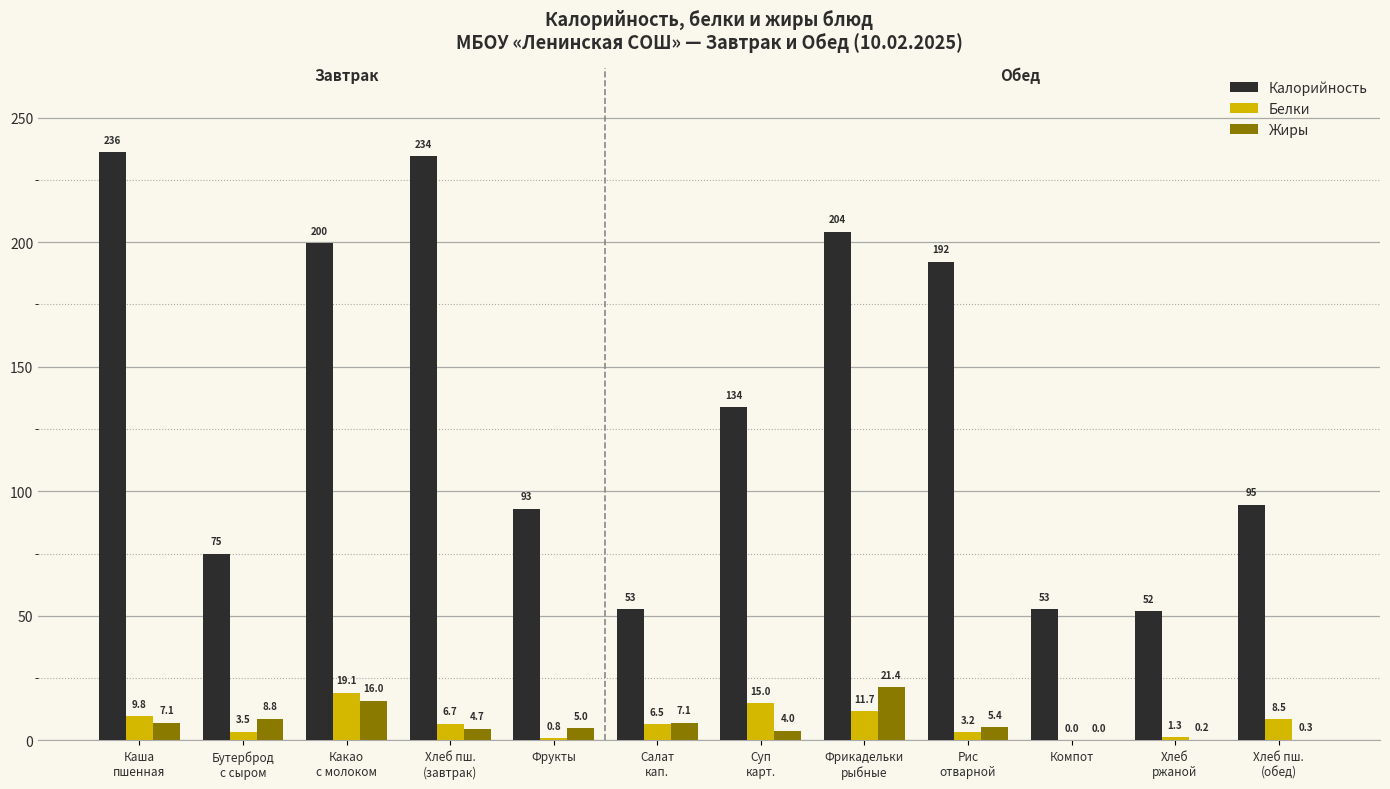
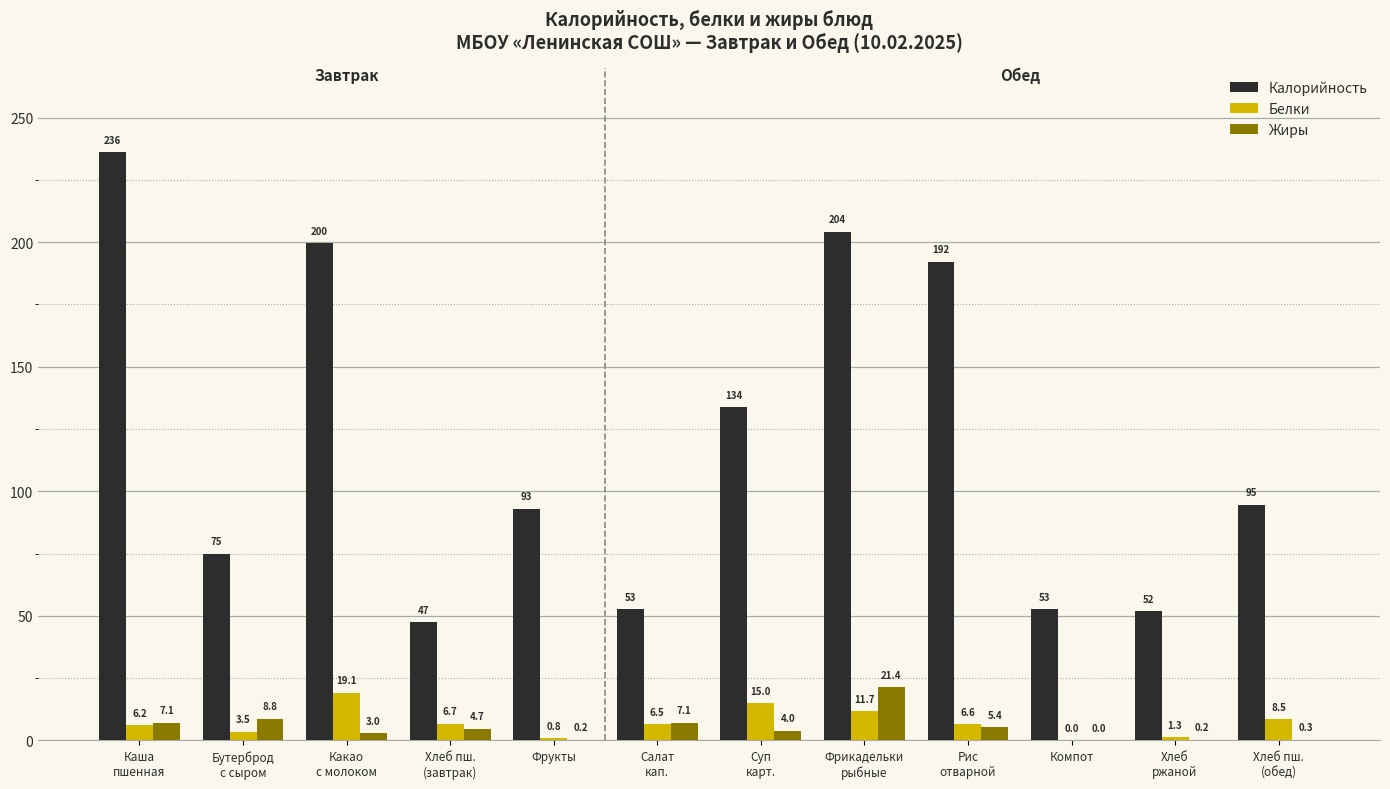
Белки, Каша пшенная: 9.8 -> 6.2
Жиры, Какао с молоком: 16.0 -> 3.0
Калорийность, Хлеб пш. (завтрак): 234 -> 47
Жиры, Фрукты: 5.0 -> 0.2
Белки, Рис отварной: 3.2 -> 6.6
